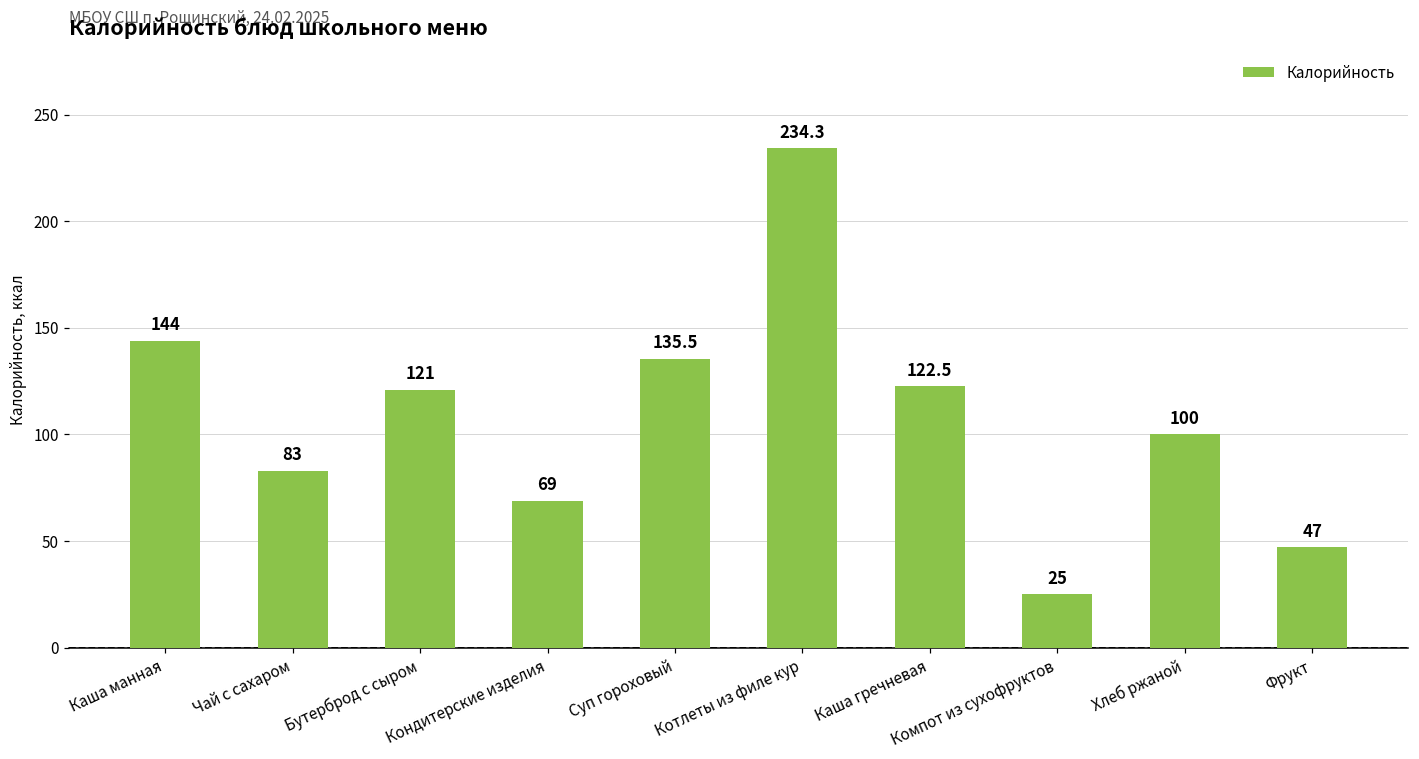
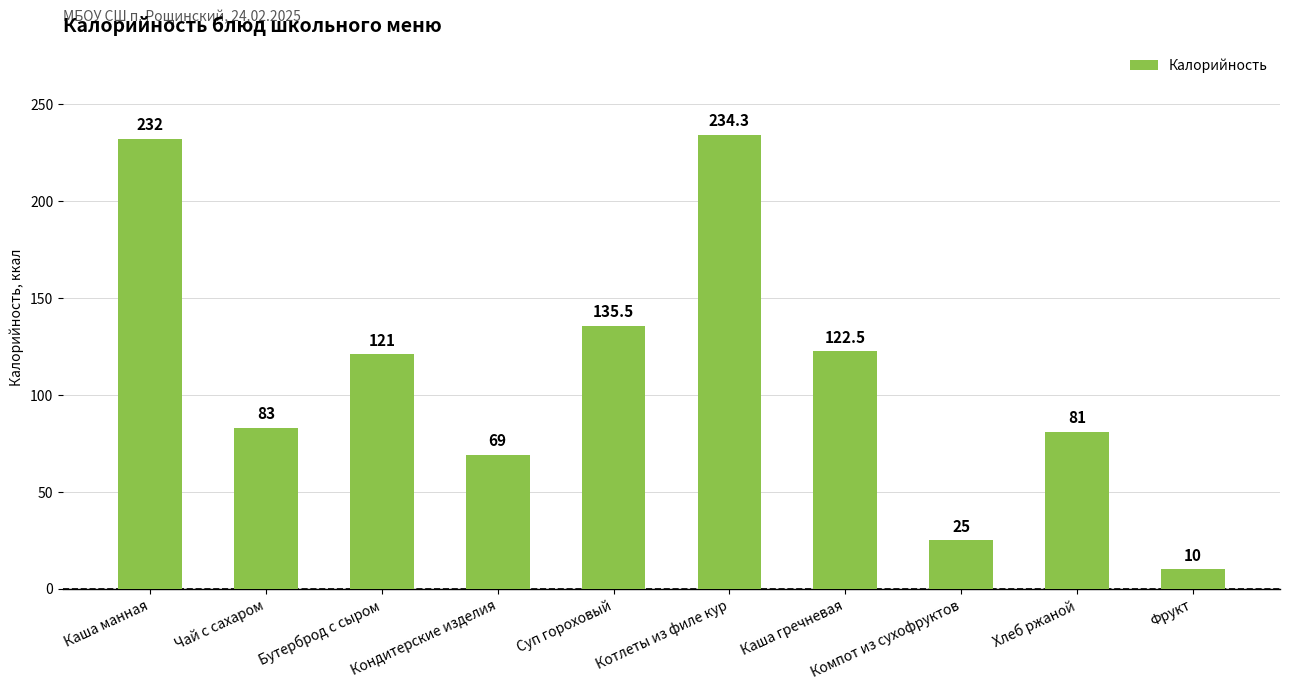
Каша манная: 144 -> 232
Хлеб ржаной: 100 -> 81
Фрукт: 47 -> 10
